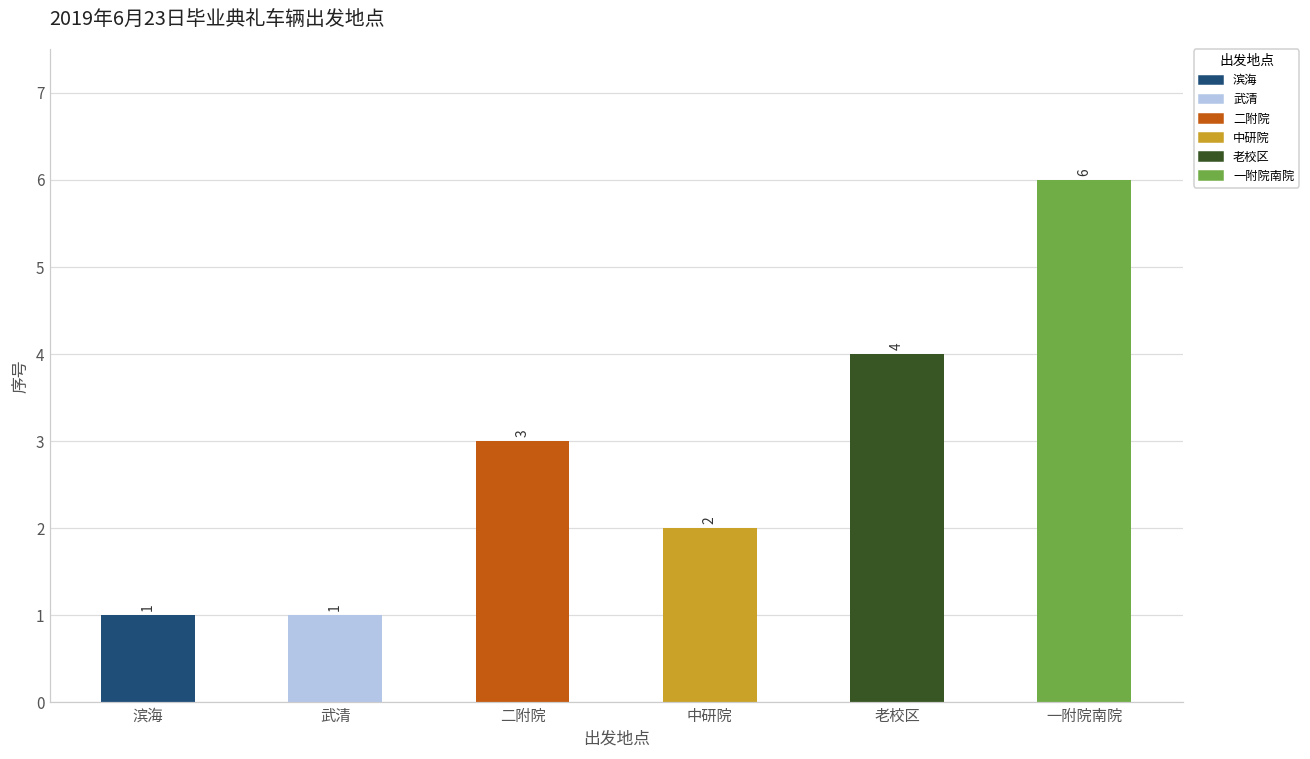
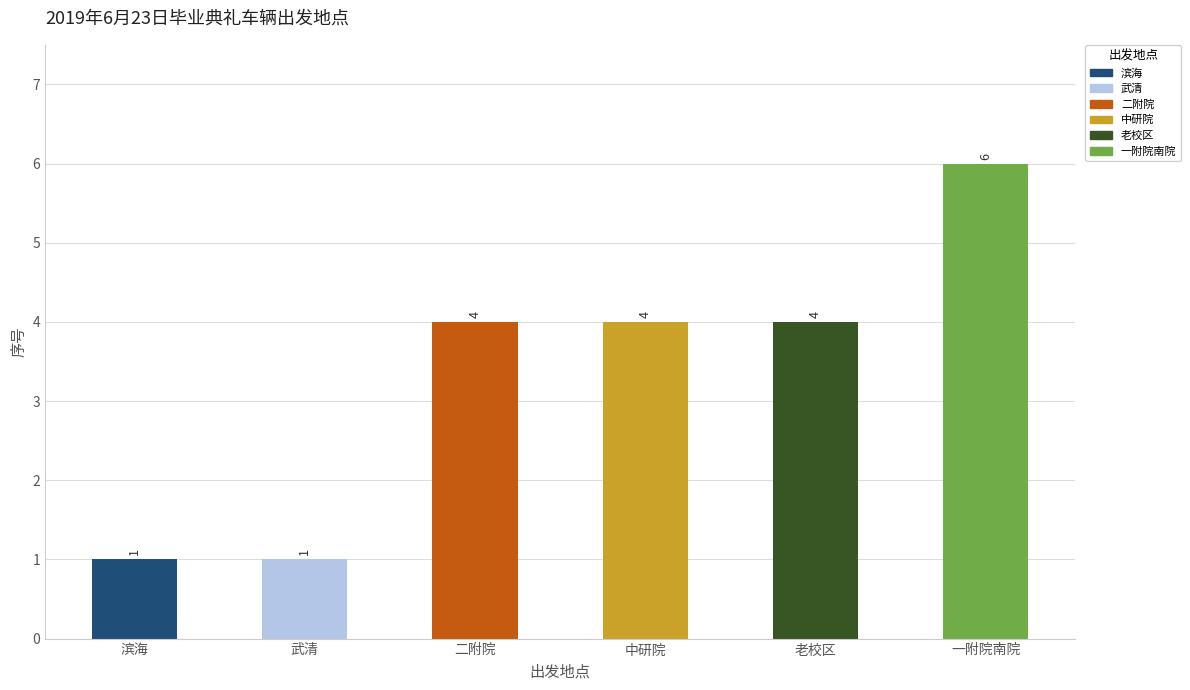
二附院: 3 -> 4
中研院: 2 -> 4
